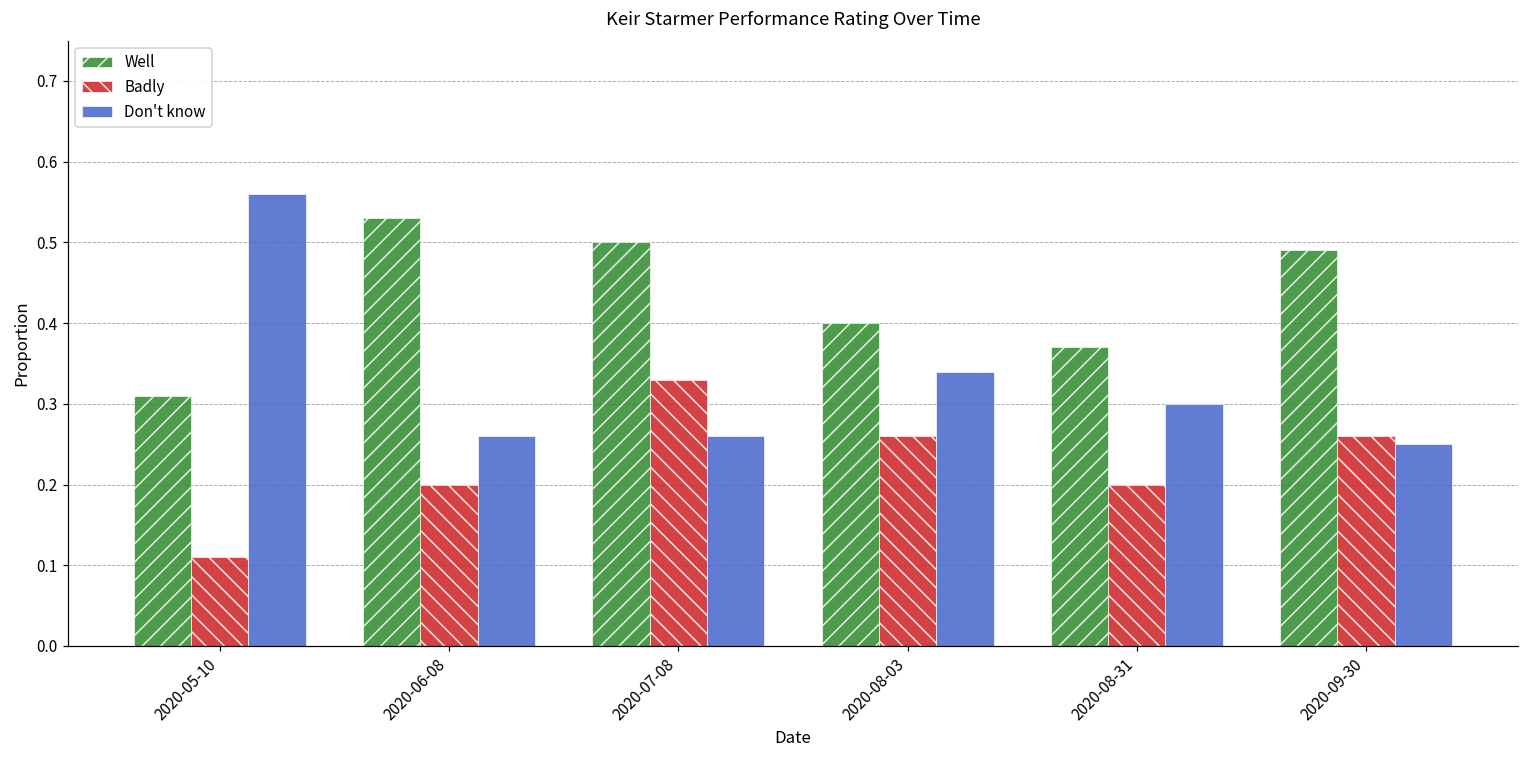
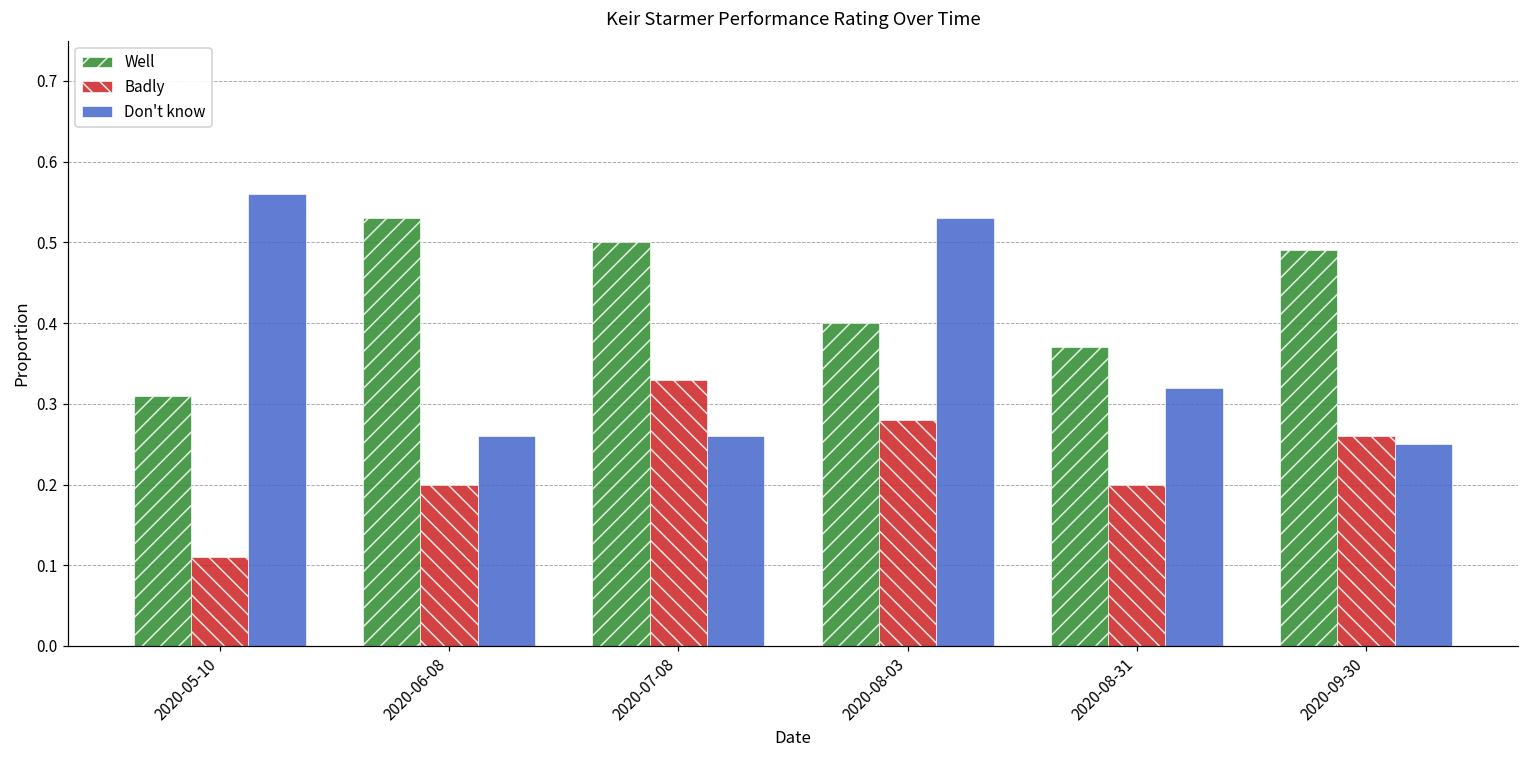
Badly, 2020-08-03: 0.26 -> 0.28
Don't know, 2020-08-03: 0.34 -> 0.53
Don't know, 2020-08-31: 0.30 -> 0.32
